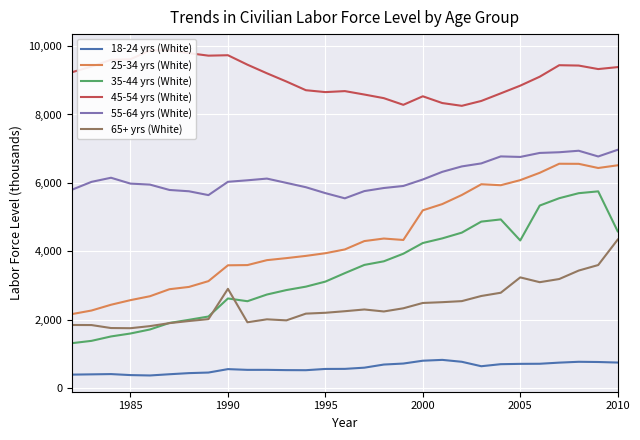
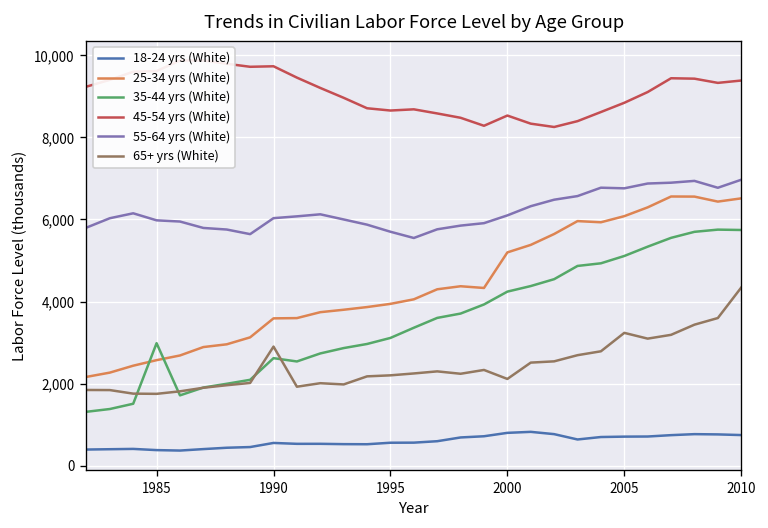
35-44 yrs (White), 1985: 1,600 -> 3,000
65+ yrs (White), 2000: 2,500 -> 2,100
35-44 yrs (White), 2005: 4,300 -> 5,100
35-44 yrs (White), 2010: 4,600 -> 5,700
